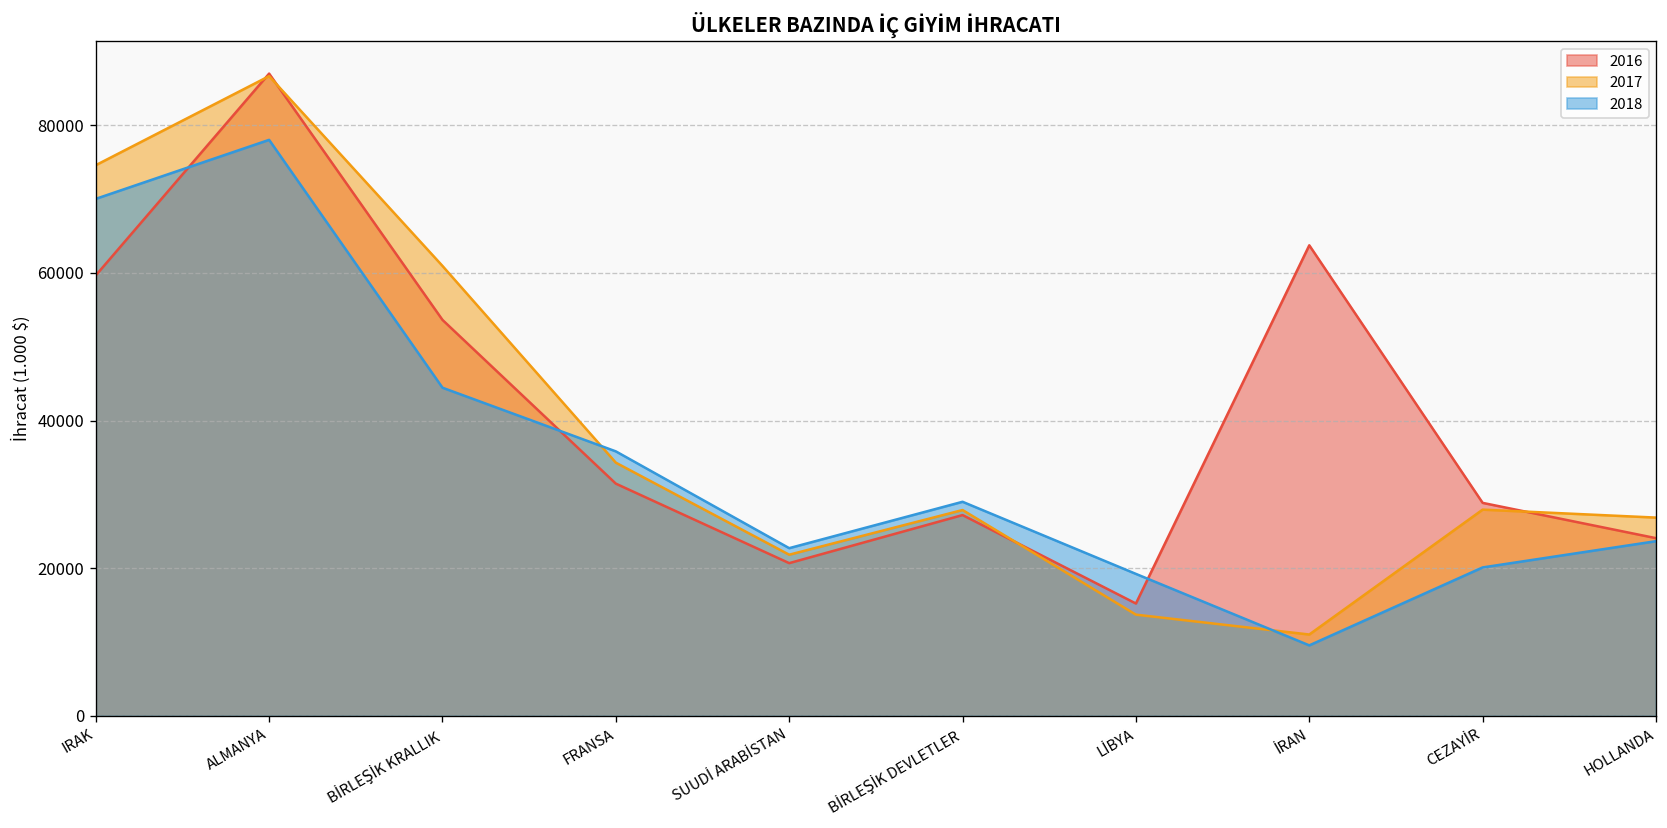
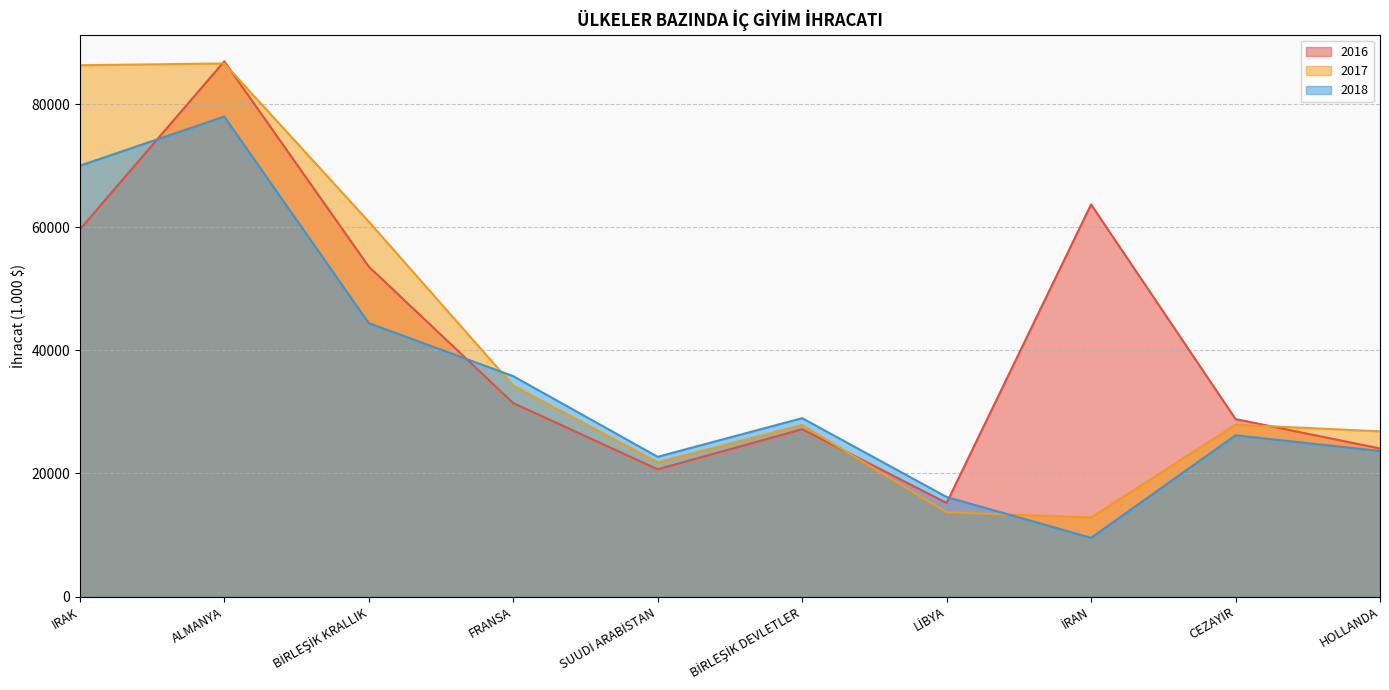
2017, IRAK: 75000 -> 86000
2018, LİBYA: 19000 -> 16000
2017, İRAN: 11000 -> 13000
2018, CEZAYİR: 20000 -> 26000
